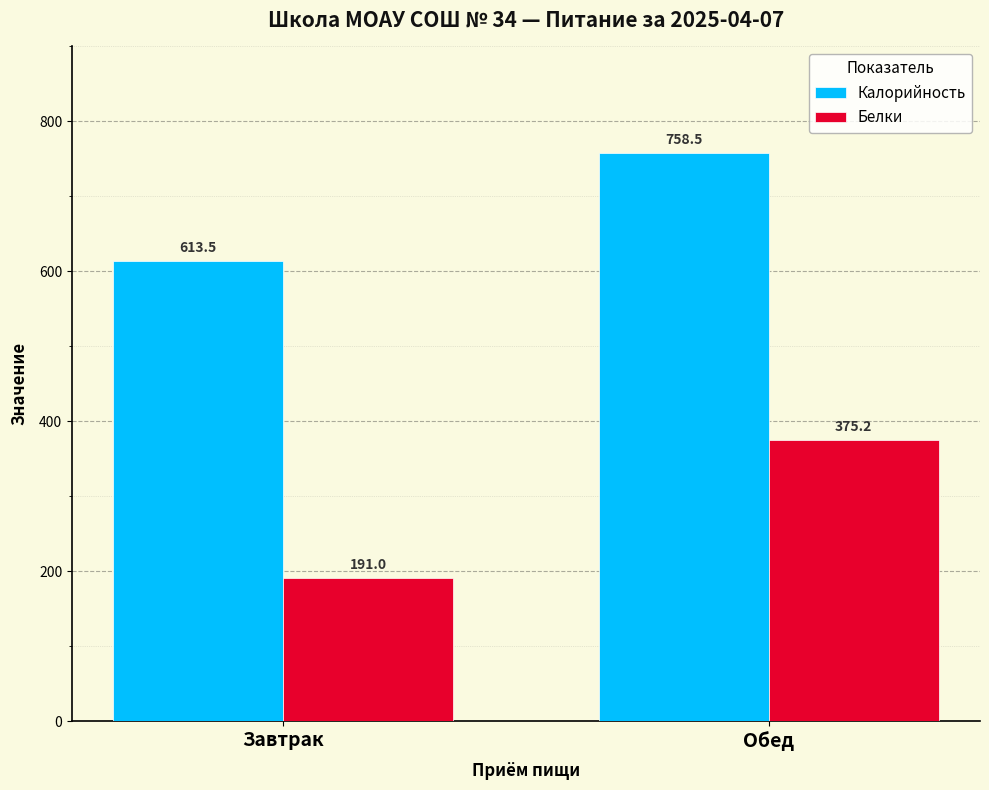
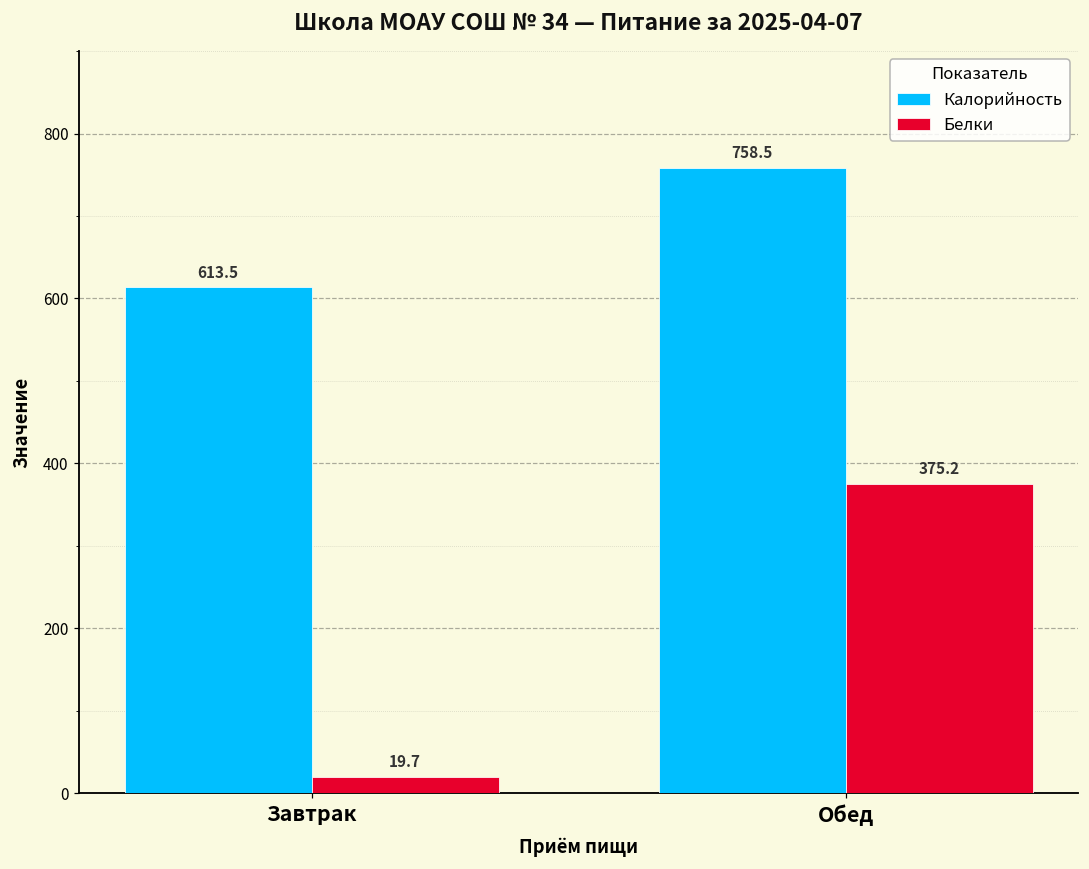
Белки, Завтрак: 191.0 -> 19.7
